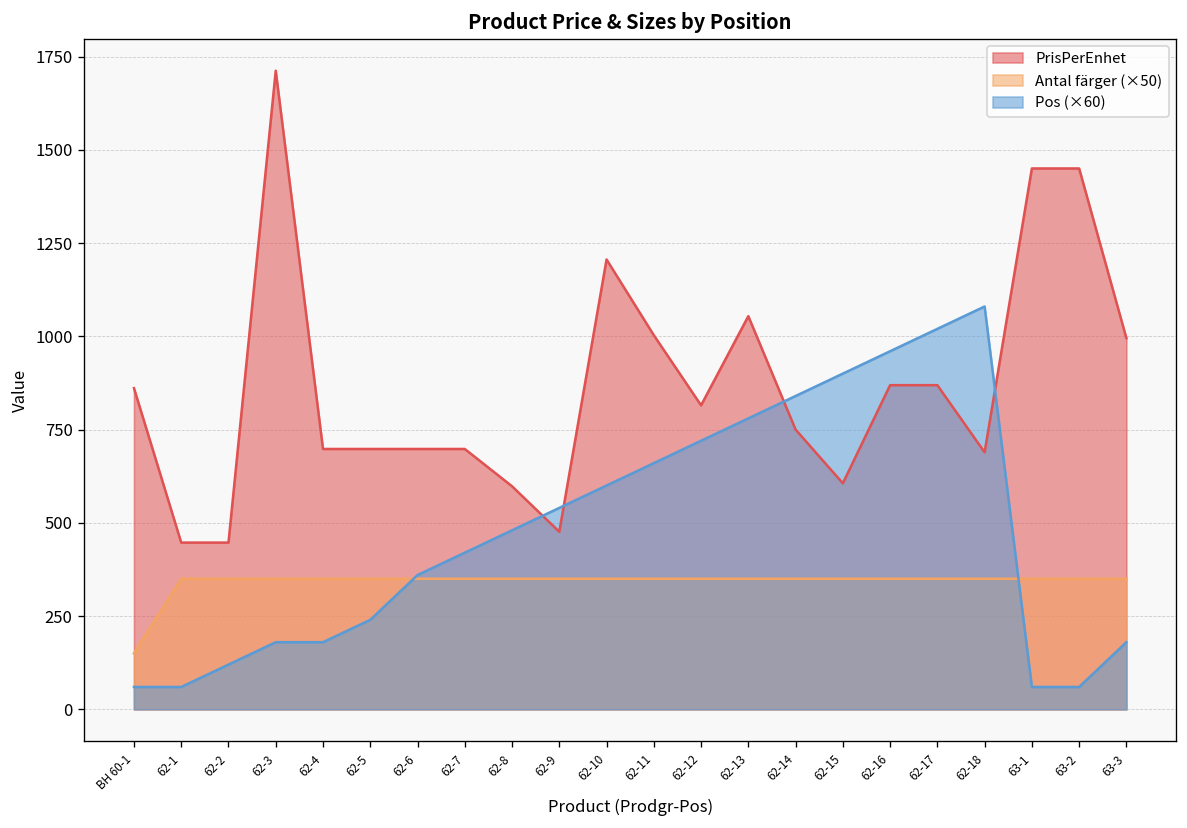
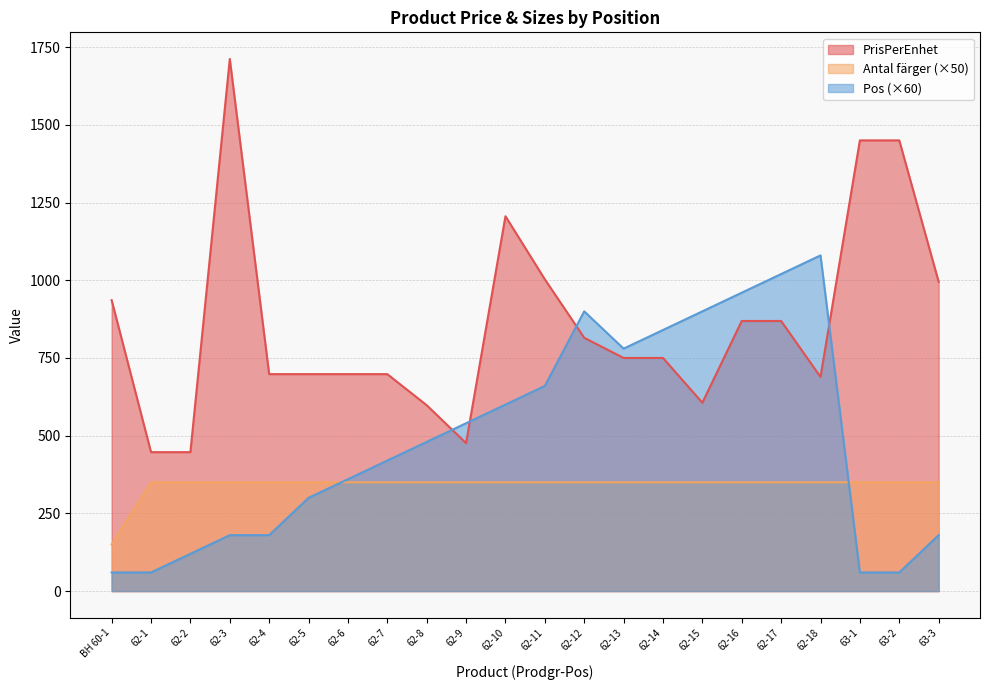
PrisPerEnhet, BH 60-1: 860 -> 940
Pos (×60), 62-5: 240 -> 300
Pos (×60), 62-12: 720 -> 900
PrisPerEnhet, 62-13: 1050 -> 750
